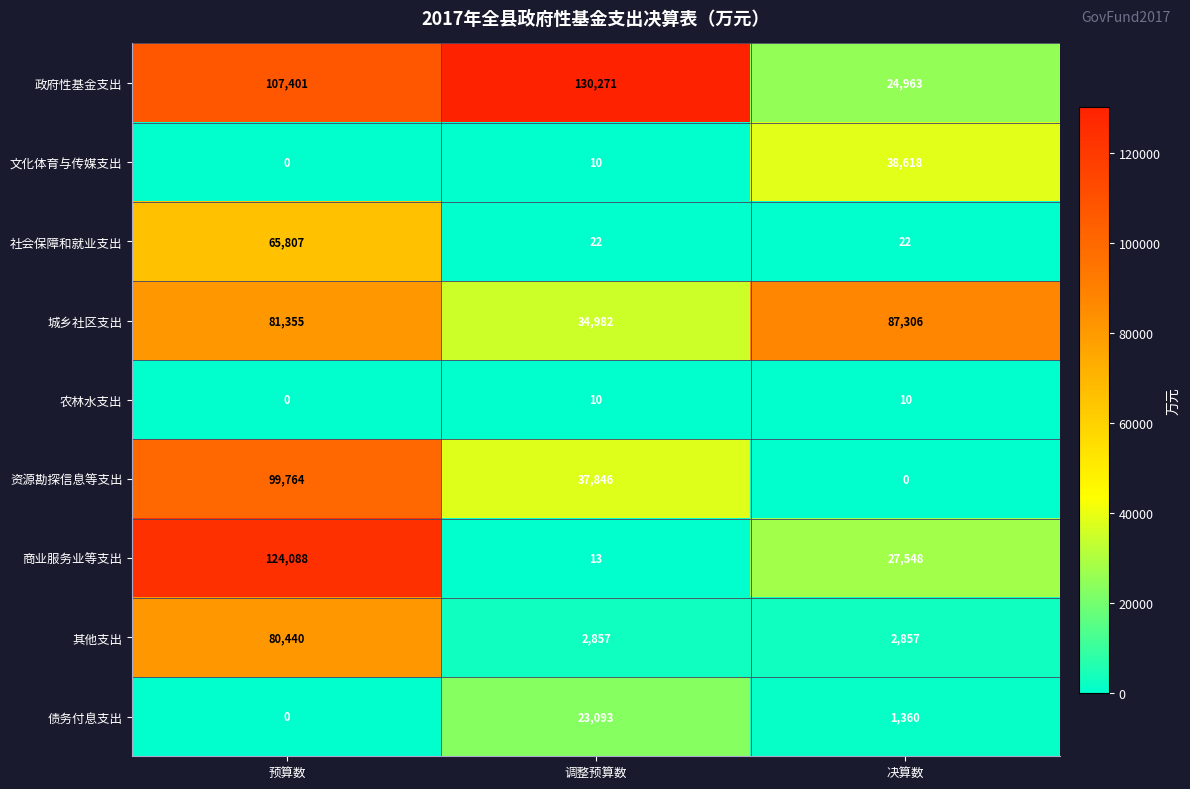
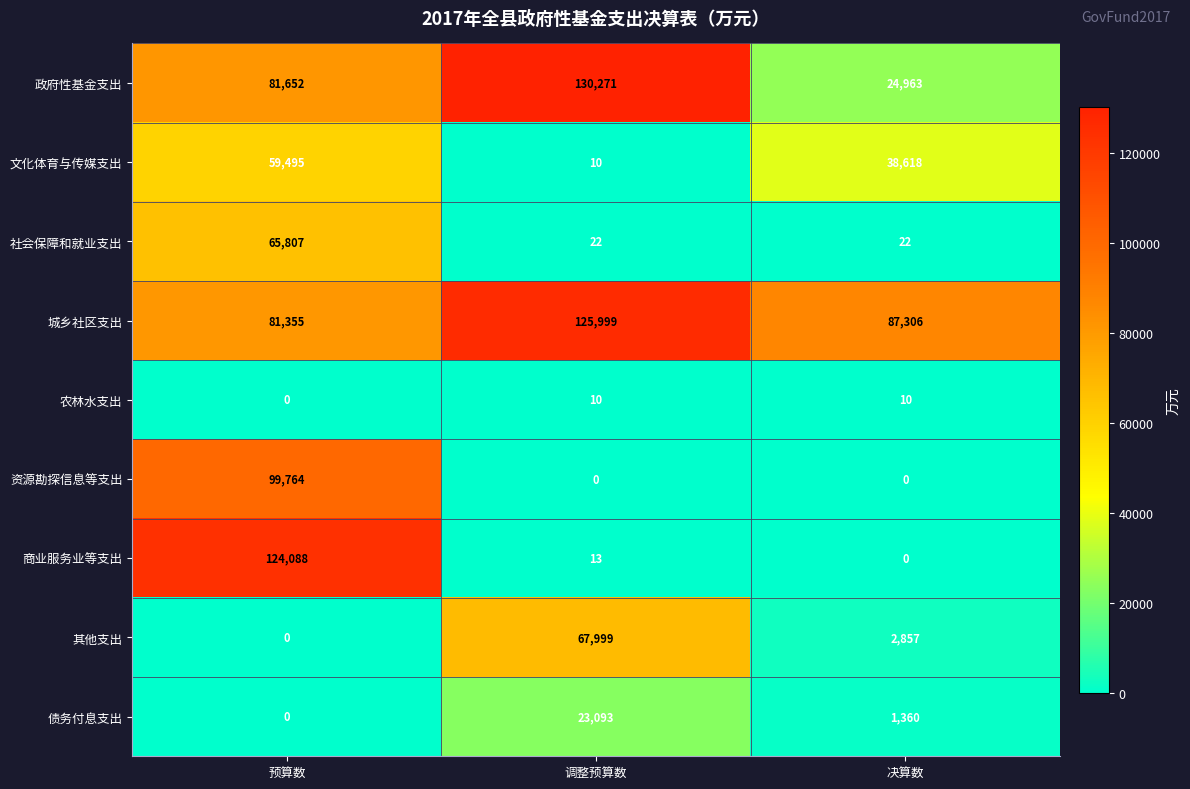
政府性基金支出, 预算数: 107,401 -> 81,652
文化体育与传媒支出, 预算数: 0 -> 59,495
城乡社区支出, 调整预算数: 34,982 -> 125,999
资源勘探信息等支出, 调整预算数: 37,846 -> 0
商业服务业等支出, 决算数: 27,548 -> 0
其他支出, 预算数: 80,440 -> 0
其他支出, 调整预算数: 2,857 -> 67,999
